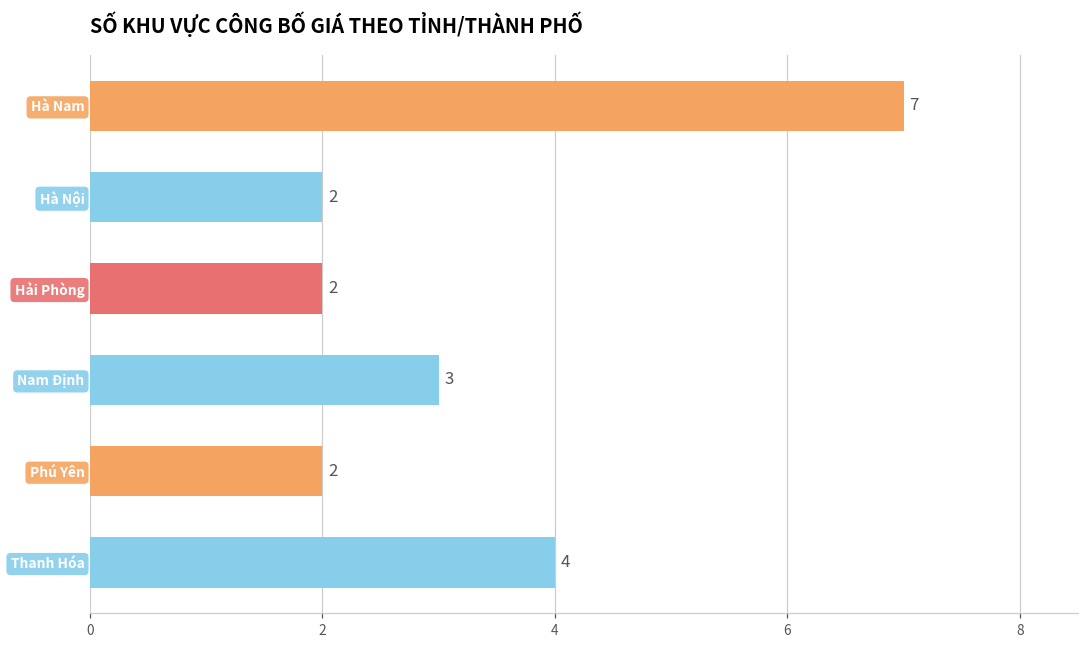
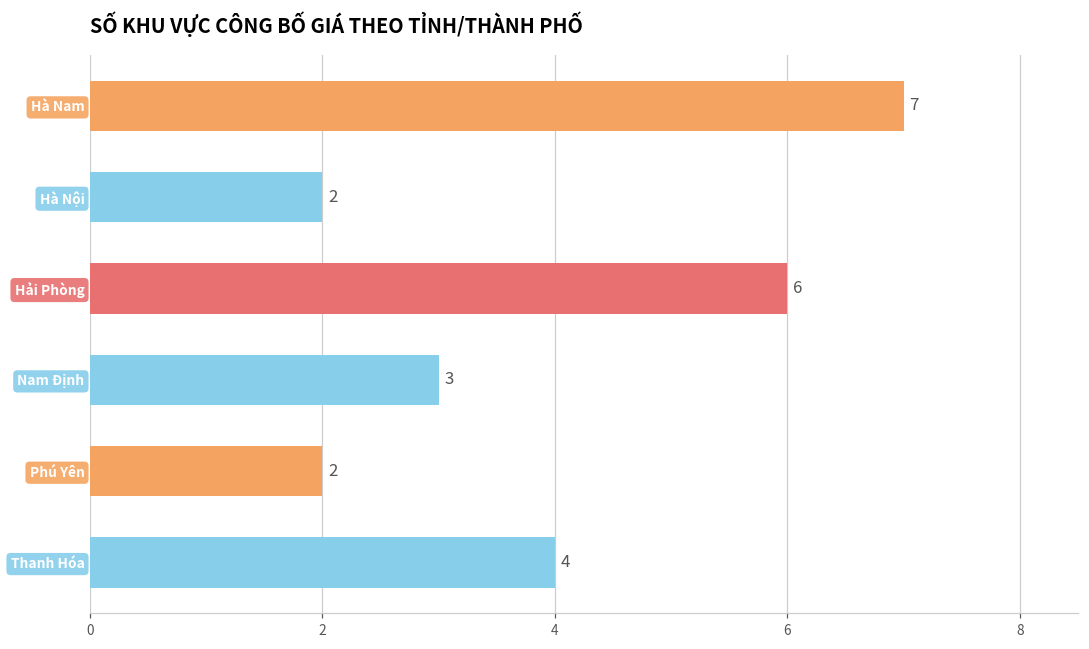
Hải Phòng: 2 -> 6
